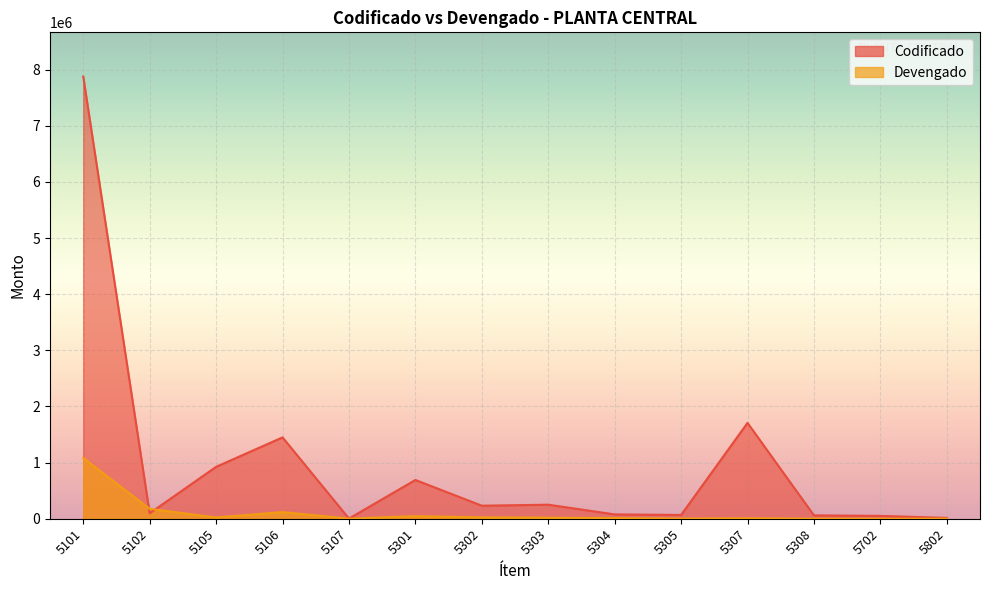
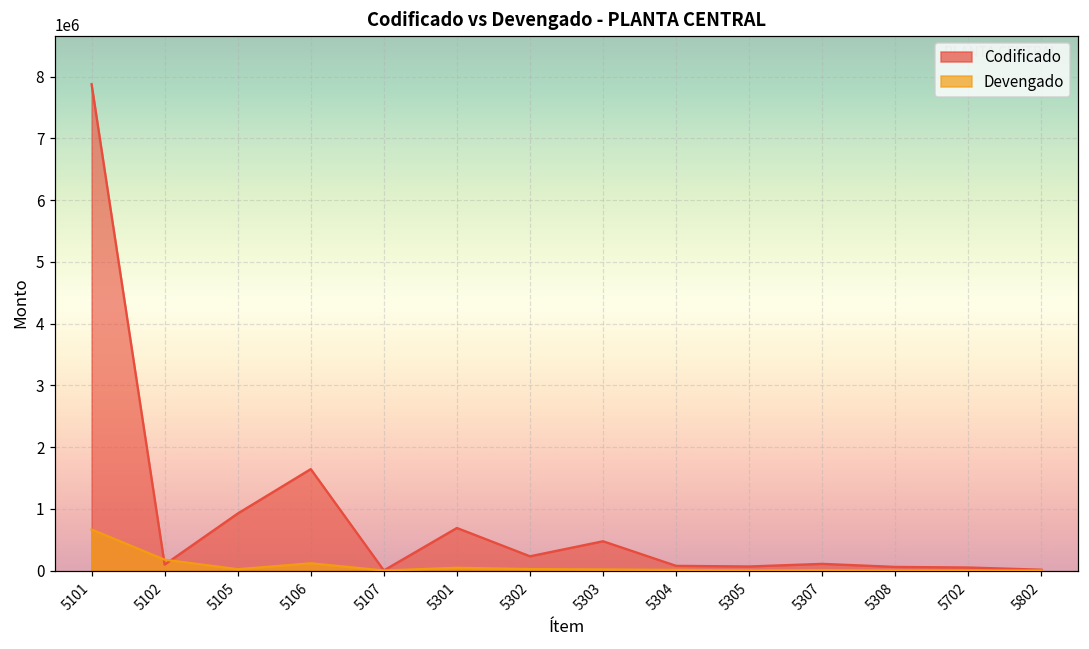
Devengado, 5101: 1100000 -> 700000
Codificado, 5106: 1400000 -> 1600000
Codificado, 5303: 300000 -> 500000
Codificado, 5307: 1700000 -> 100000
